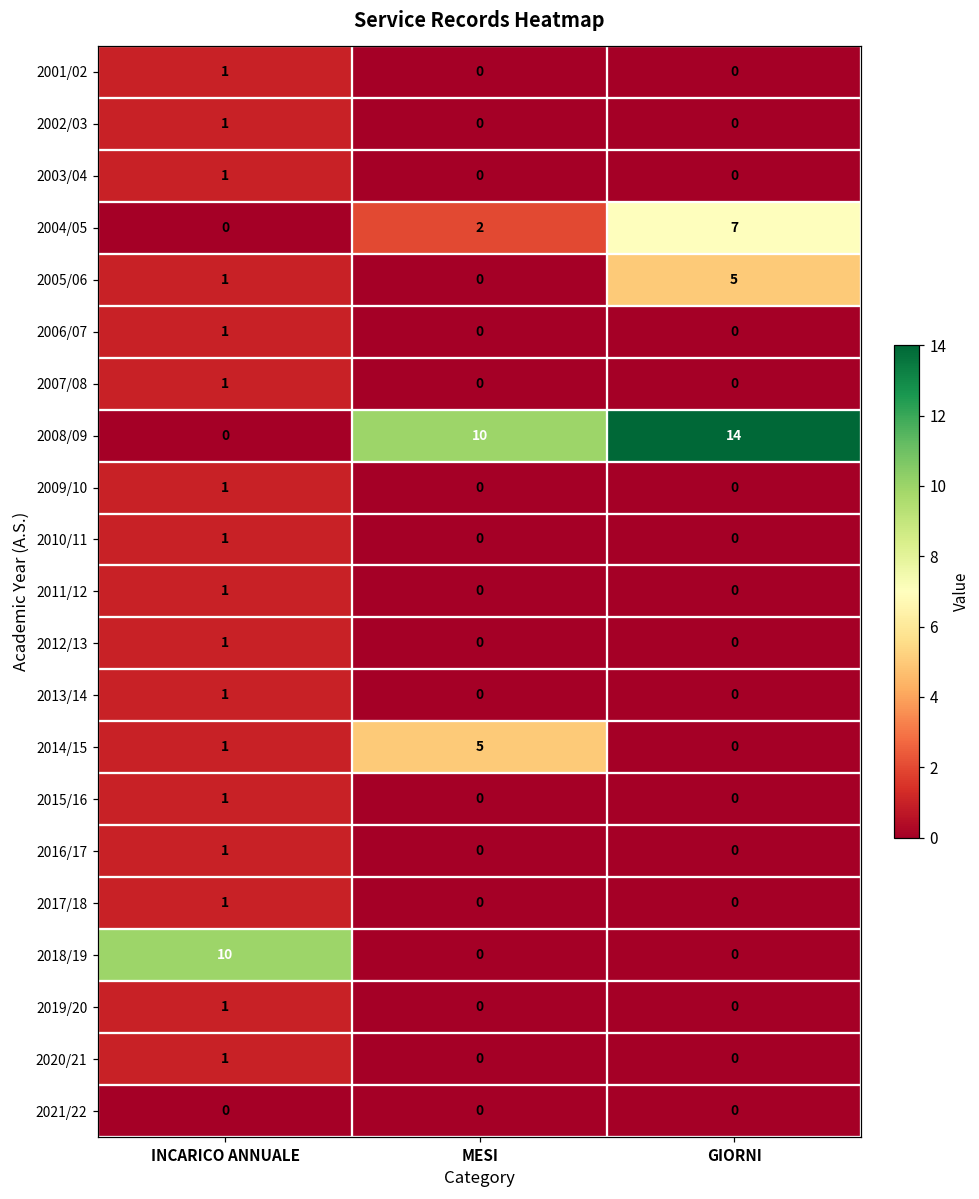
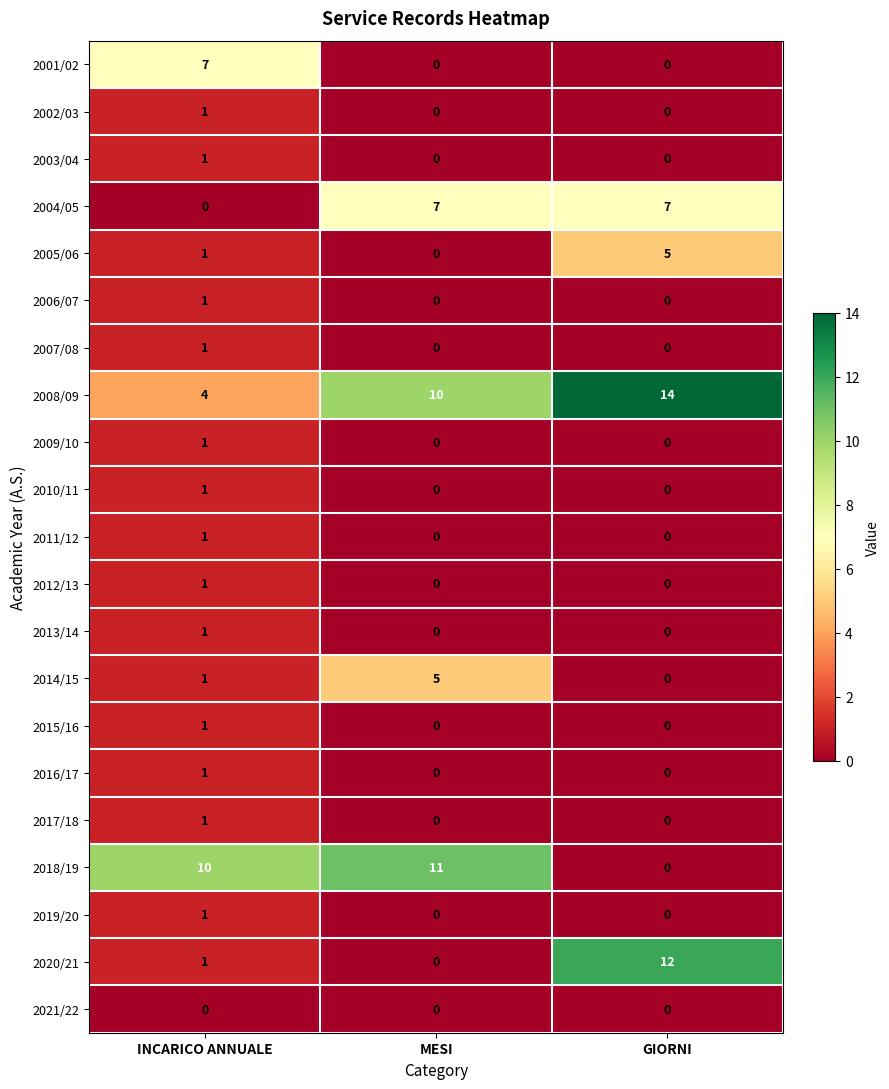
2001/02, INCARICO ANNUALE: 1 -> 7
2004/05, MESI: 2 -> 7
2008/09, INCARICO ANNUALE: 0 -> 4
2018/19, MESI: 0 -> 11
2020/21, GIORNI: 0 -> 12
